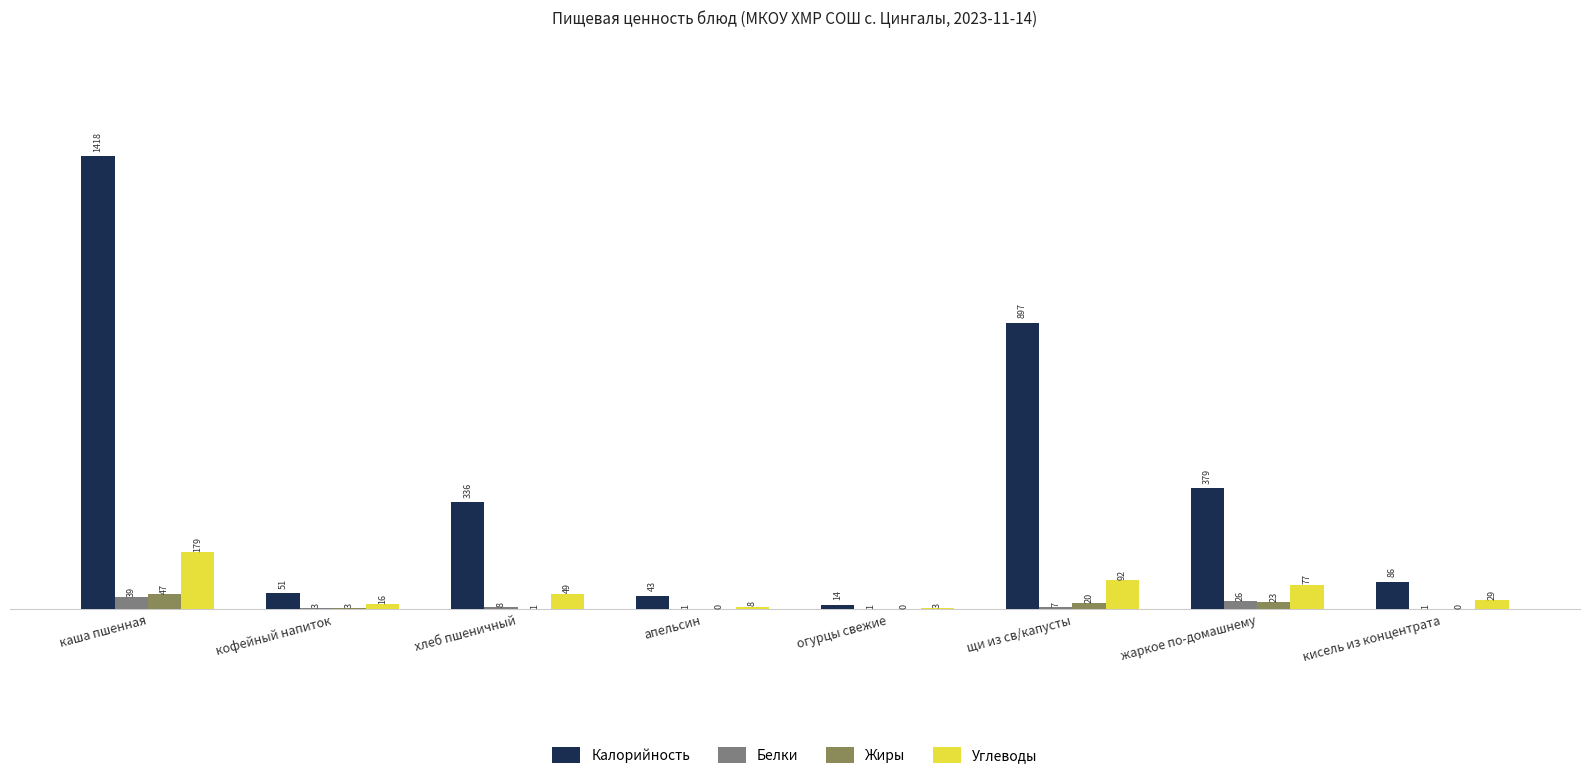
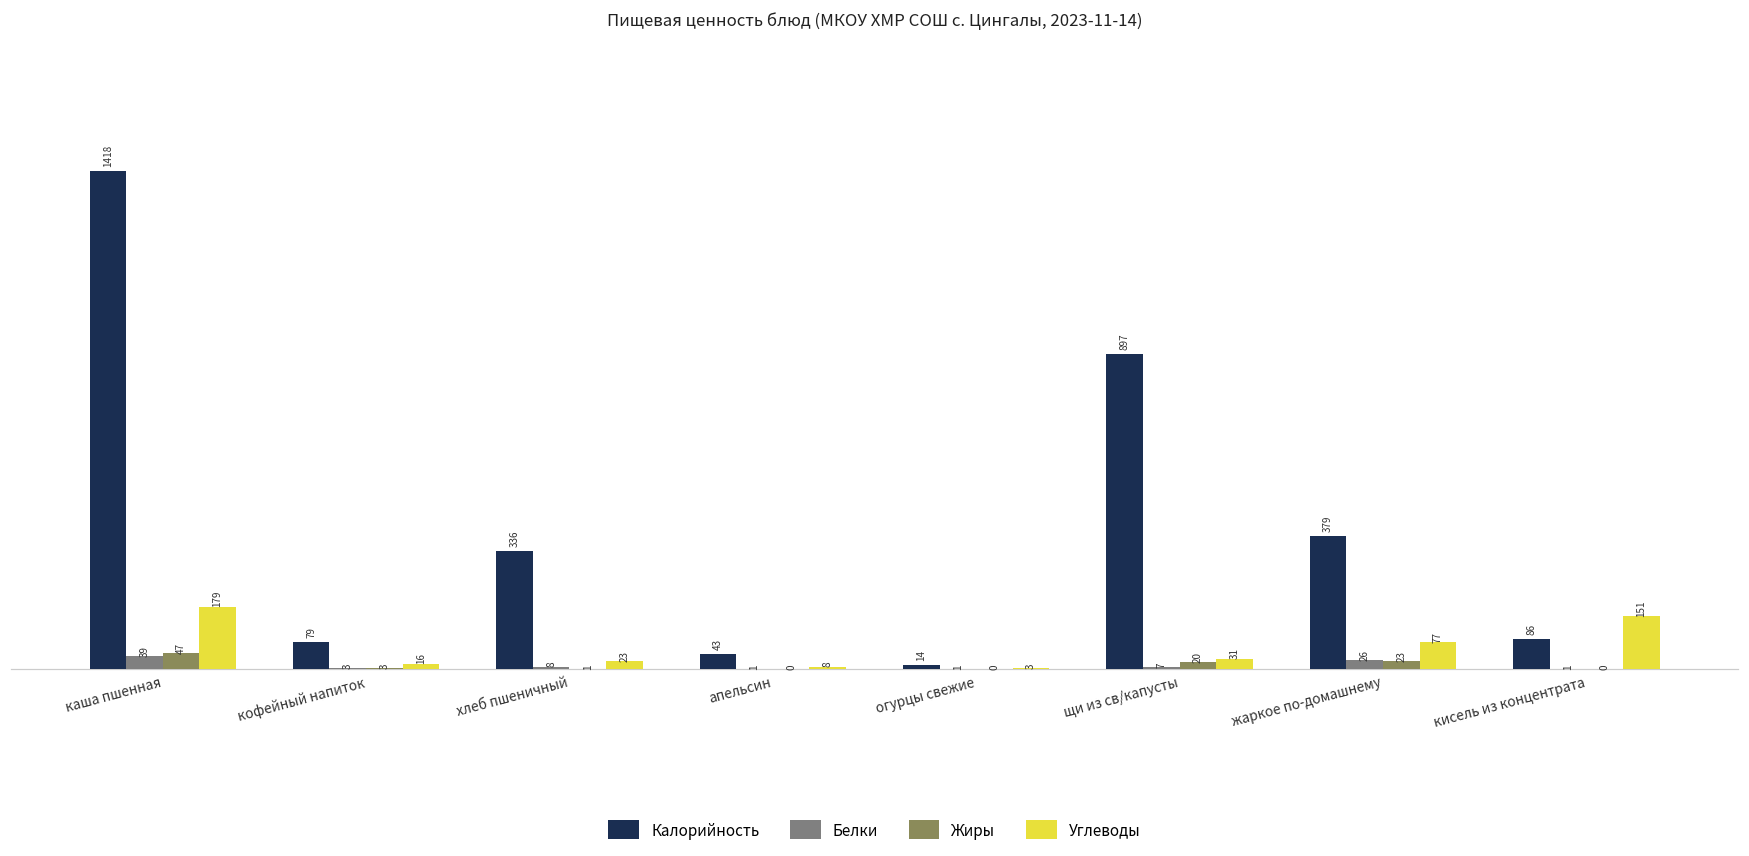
Калорийность, кофейный напиток: 51 -> 79
Углеводы, хлеб пшеничный: 49 -> 23
Углеводы, щи из св/капусты: 92 -> 31
Углеводы, кисель из концентрата: 29 -> 151
